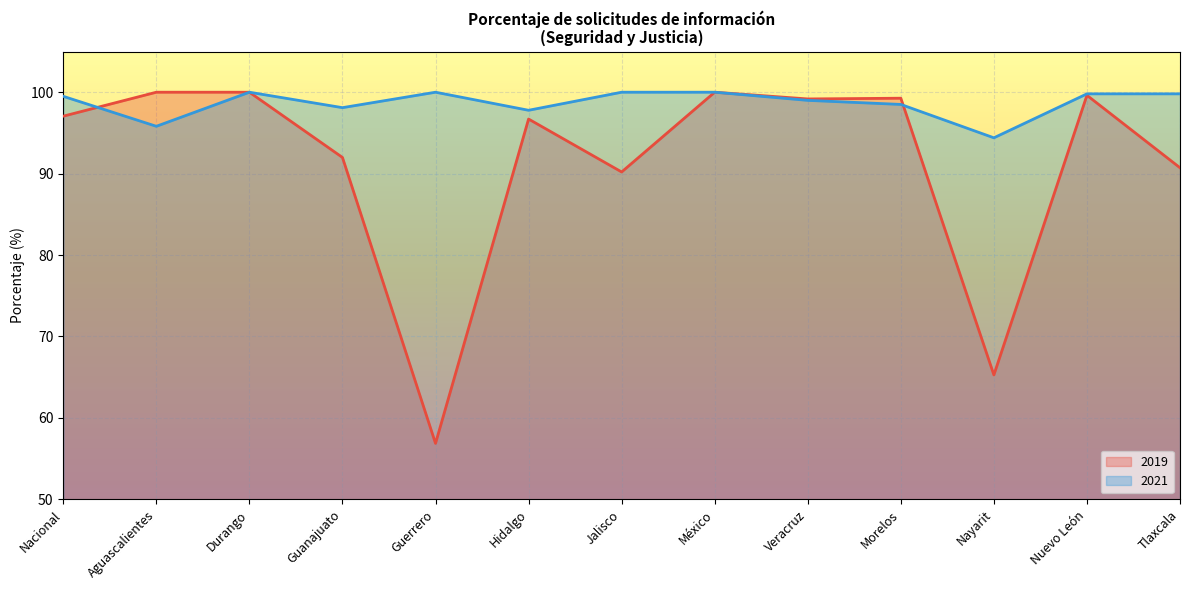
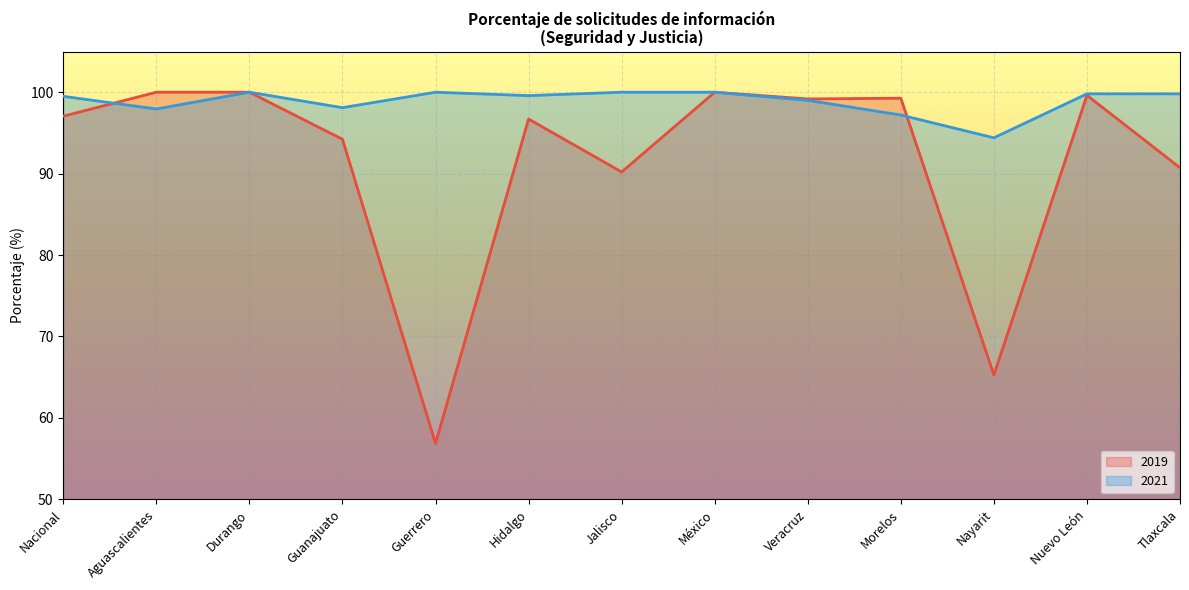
2021, Aguascalientes: 96 -> 98
2019, Guanajuato: 92 -> 94
2021, Hidalgo: 98 -> 100
2021, Morelos: 99 -> 97
